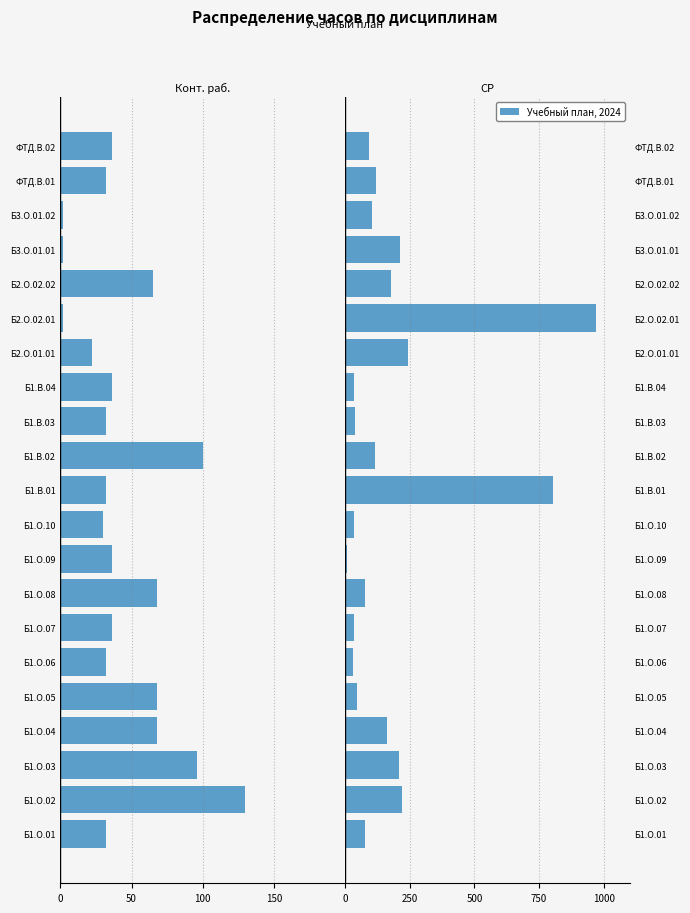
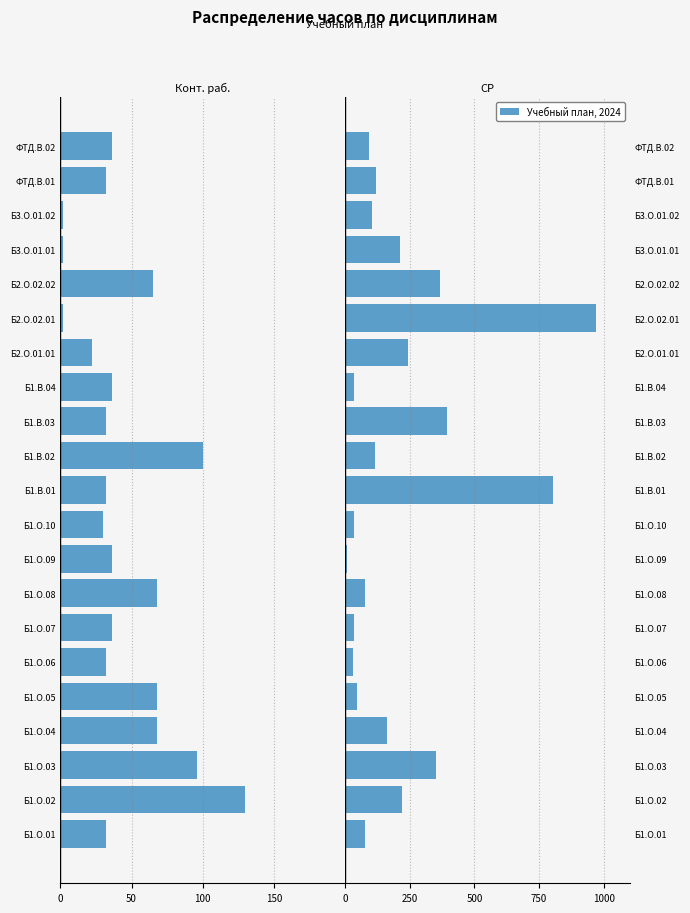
СР, Б2.О.02.02: 180 -> 370
СР, Б1.В.03: 40 -> 390
СР, Б1.О.03: 210 -> 350
